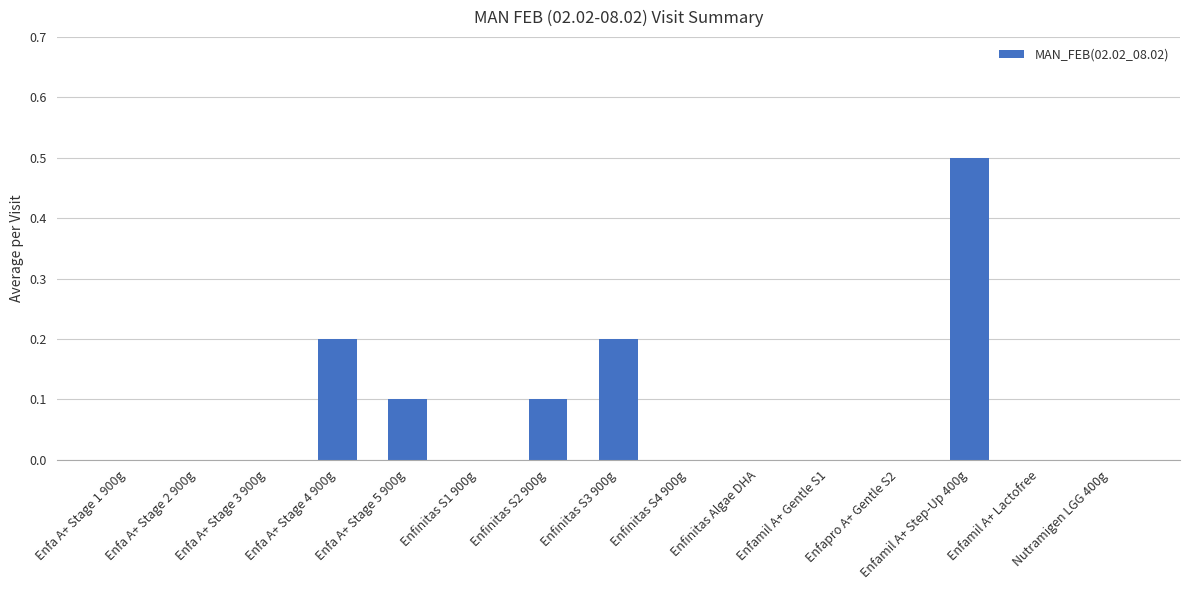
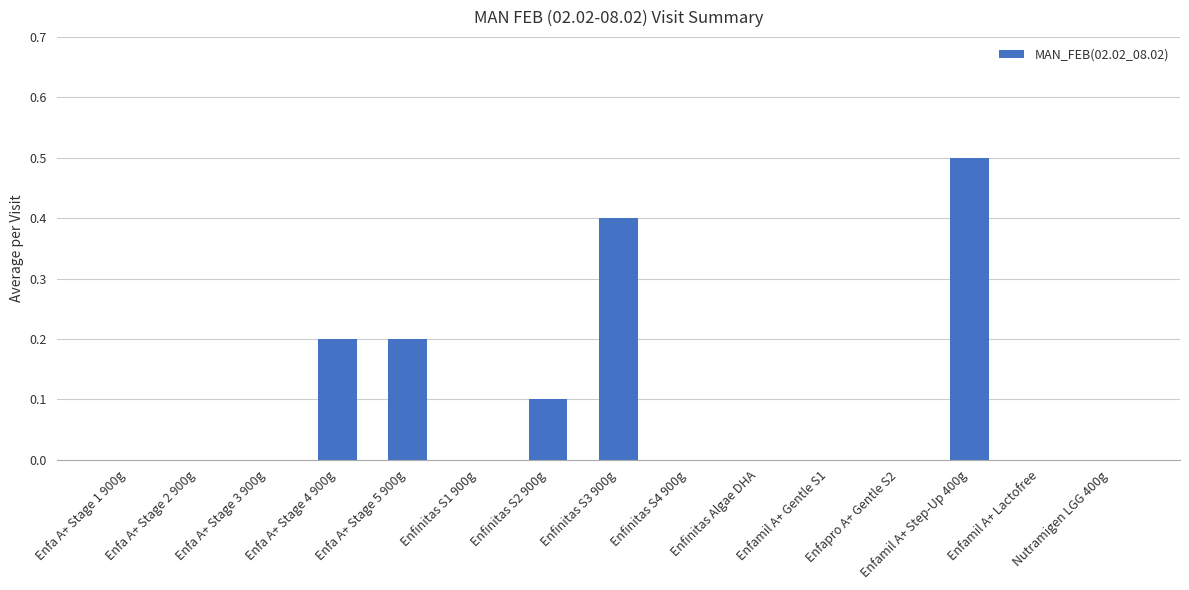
Enfa A+ Stage 5 900g: 0.1 -> 0.2
Enfinitas S3 900g: 0.2 -> 0.4
